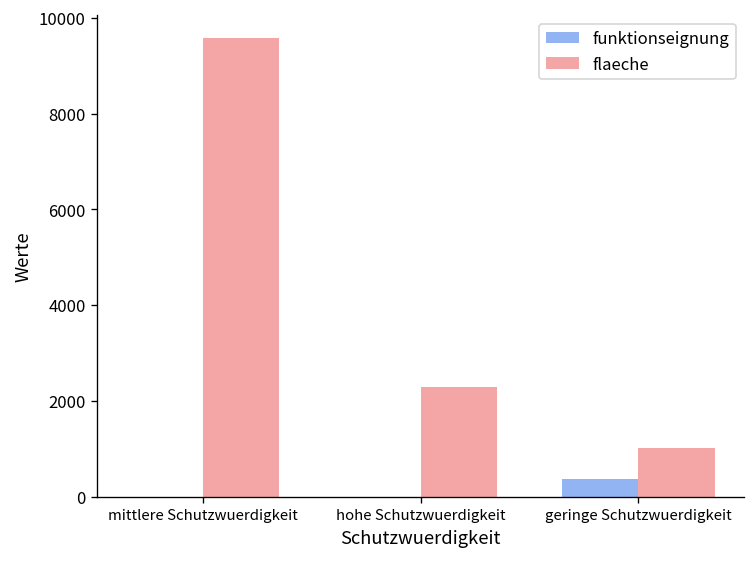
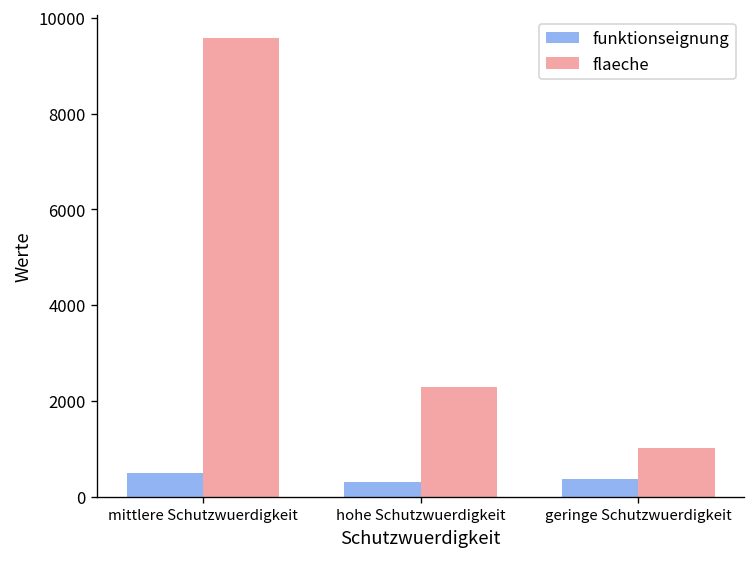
funktionseignung, mittlere Schutzwuerdigkeit: 0 -> 500
funktionseignung, hohe Schutzwuerdigkeit: 0 -> 300
